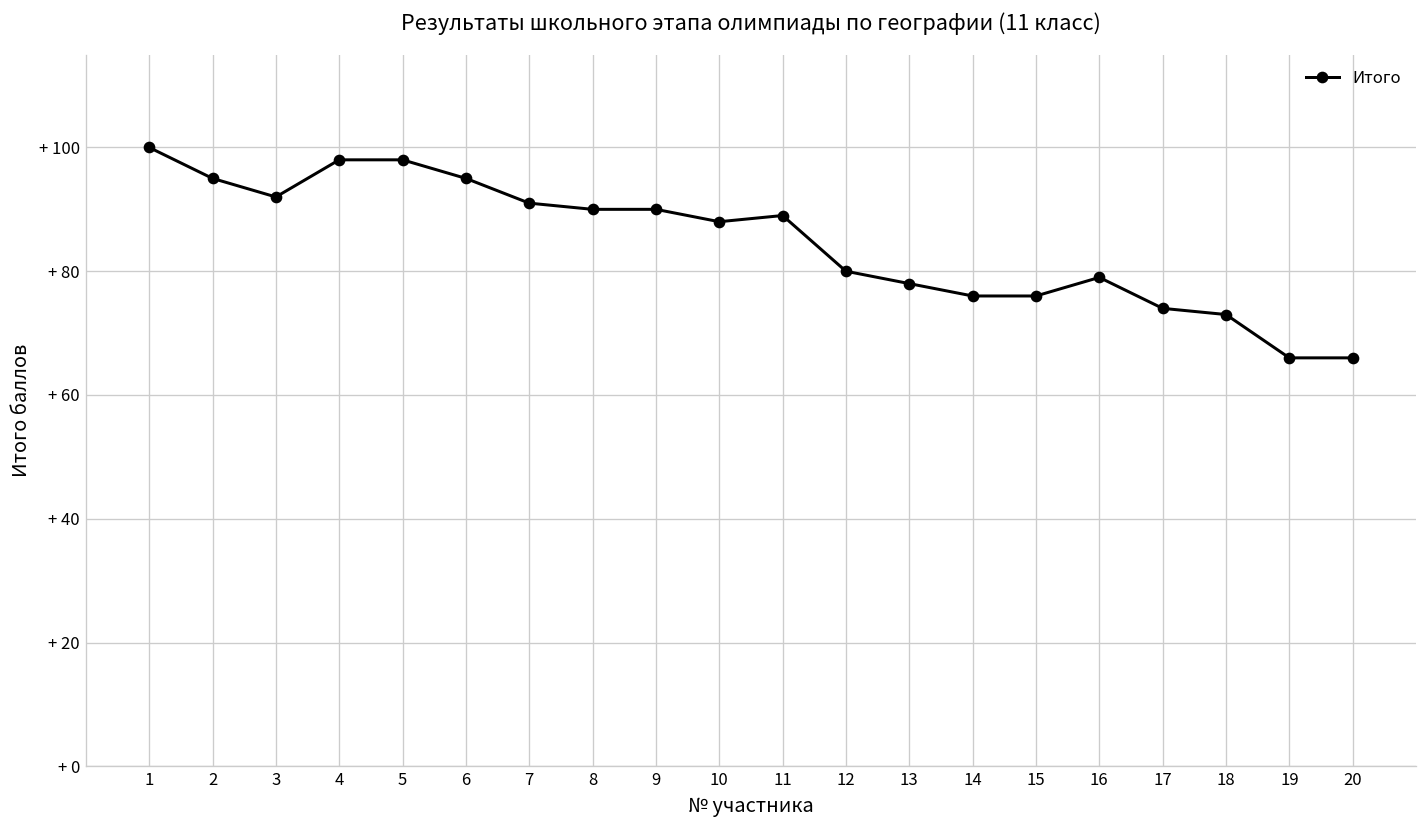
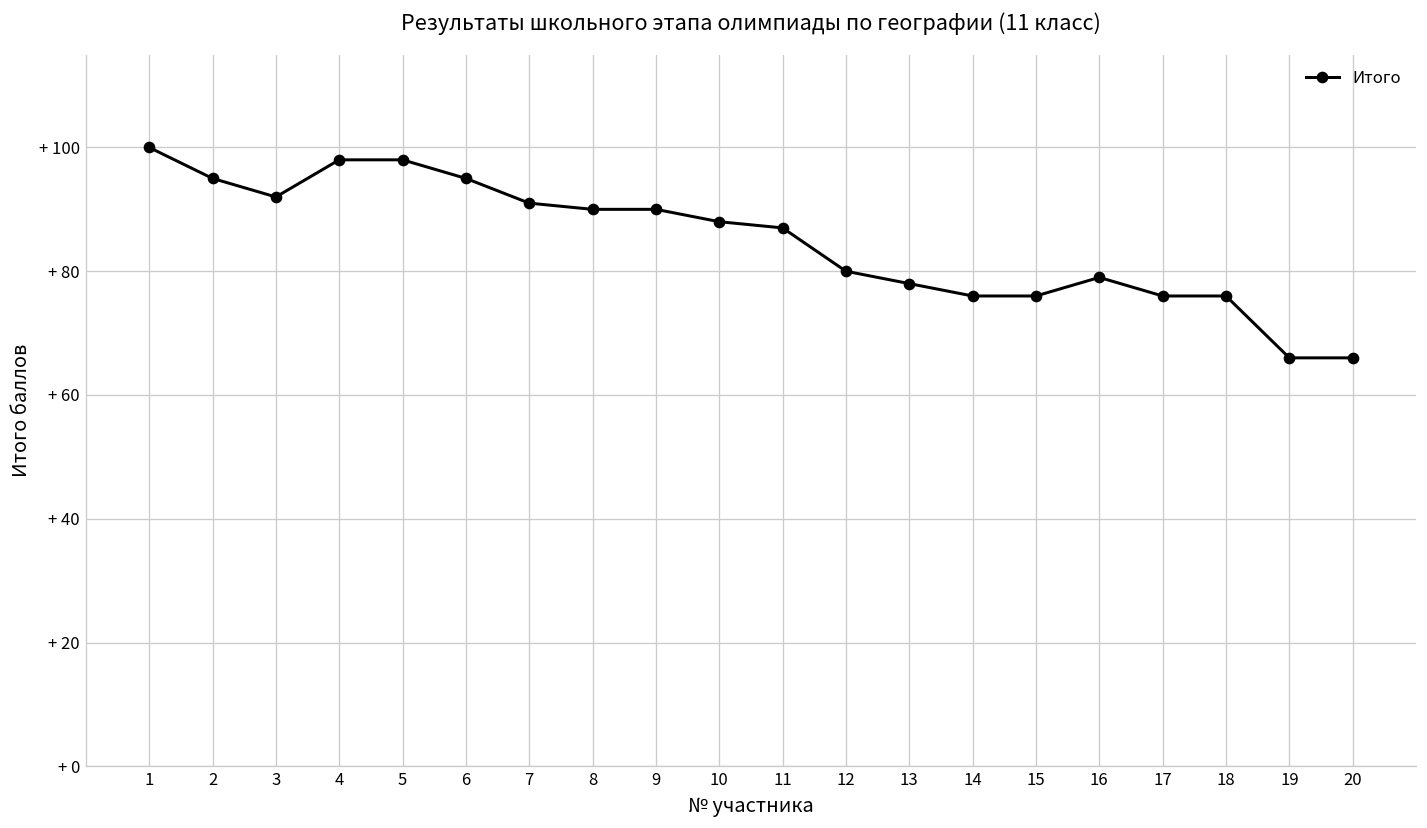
11: + 89 -> + 87
17: + 74 -> + 76
18: + 73 -> + 76
